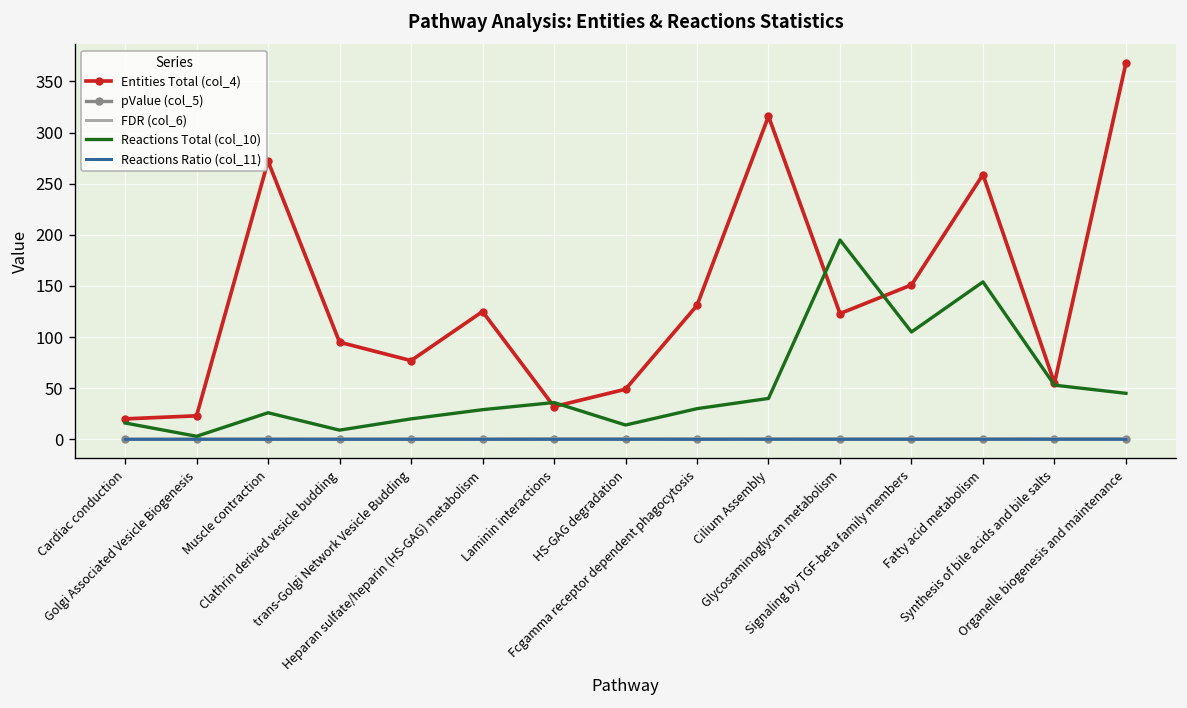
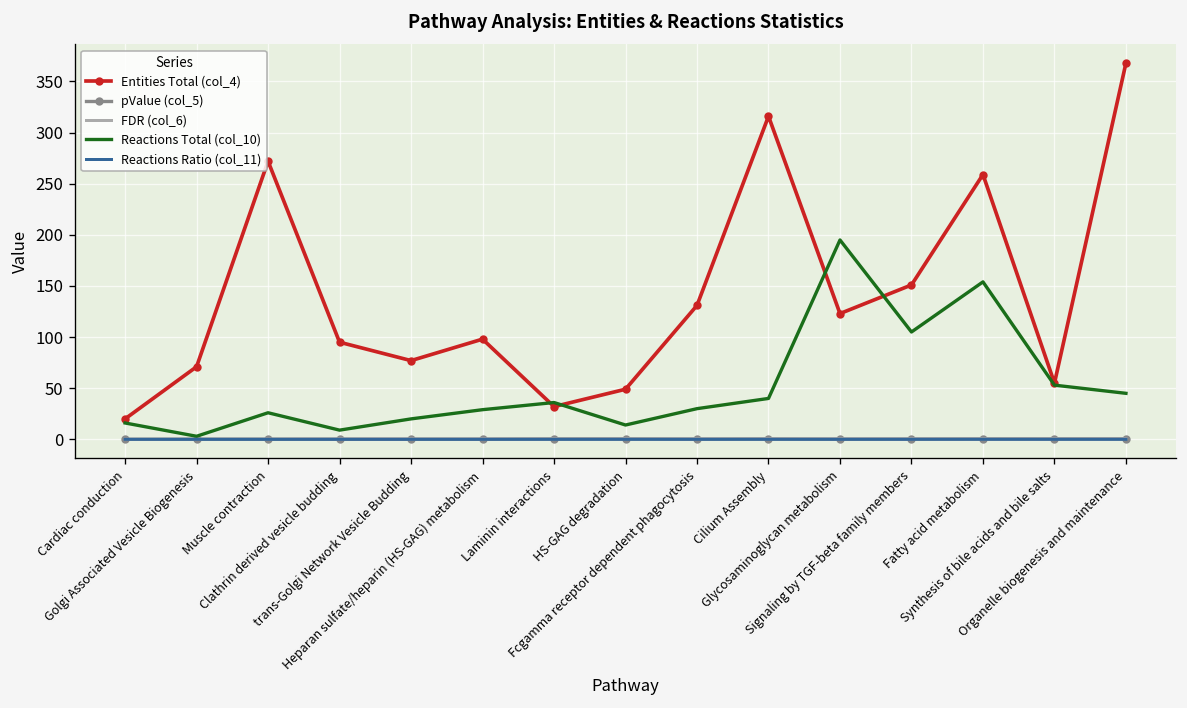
Entities Total (col_4), Golgi Associated Vesicle Biogenesis: 20 -> 70
Entities Total (col_4), Heparan sulfate/heparin (HS-GAG) metabolism: 130 -> 100
